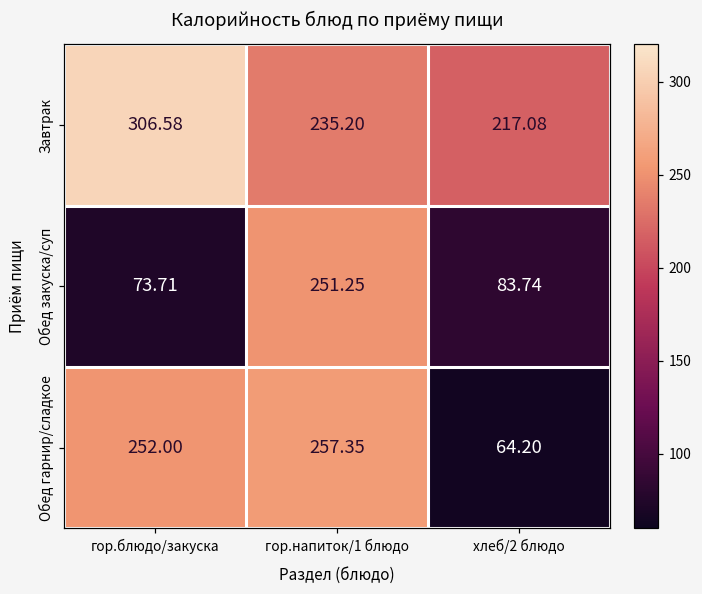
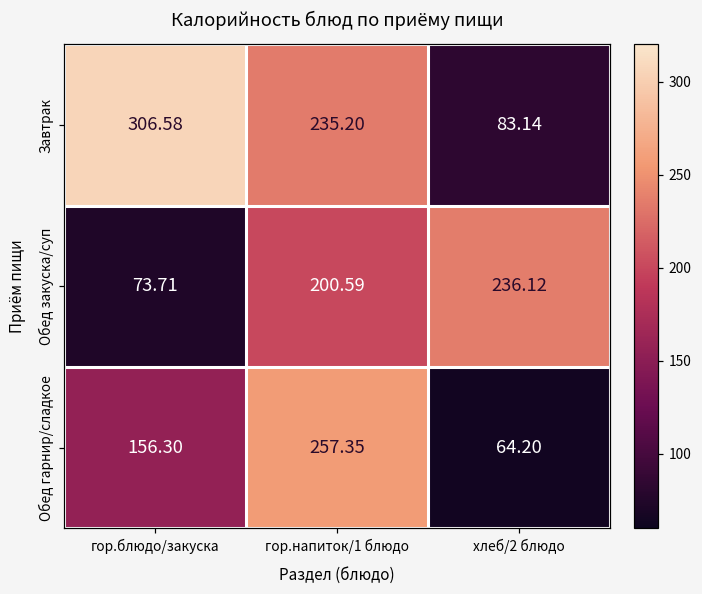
Завтрак, хлеб/2 блюдо: 217.08 -> 83.14
Обед закуска/суп, гор.напиток/1 блюдо: 251.25 -> 200.59
Обед закуска/суп, хлеб/2 блюдо: 83.74 -> 236.12
Обед гарнир/сладкое, гор.блюдо/закуска: 252.00 -> 156.30
